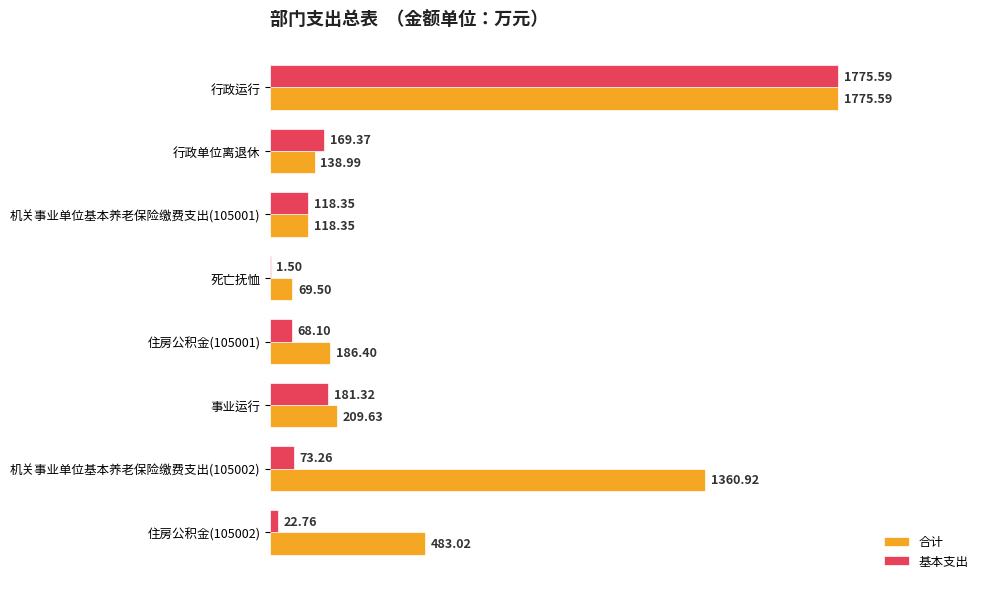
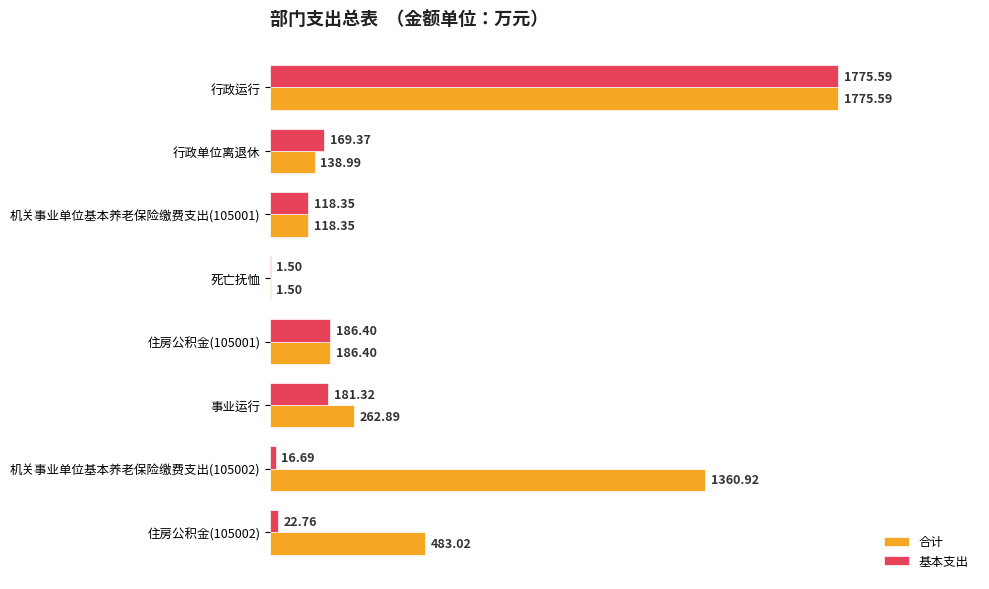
合计, 死亡抚恤: 69.50 -> 1.50
基本支出, 住房公积金(105001): 68.10 -> 186.40
合计, 事业运行: 209.63 -> 262.89
基本支出, 机关事业单位基本养老保险缴费支出(105002): 73.26 -> 16.69
